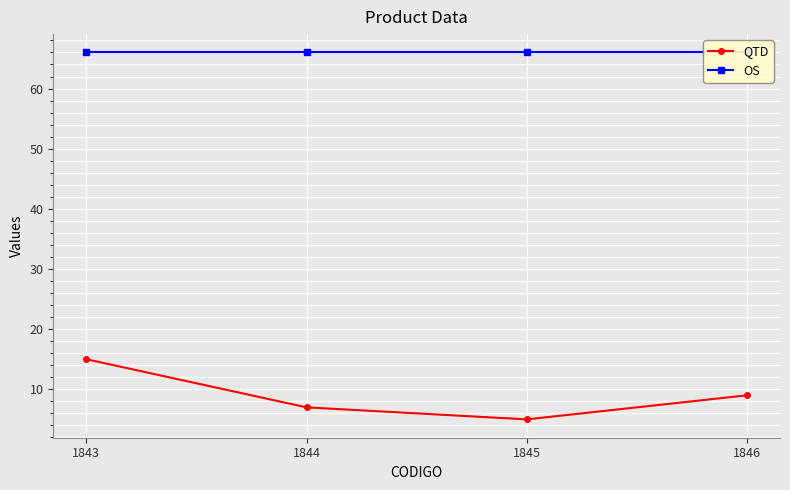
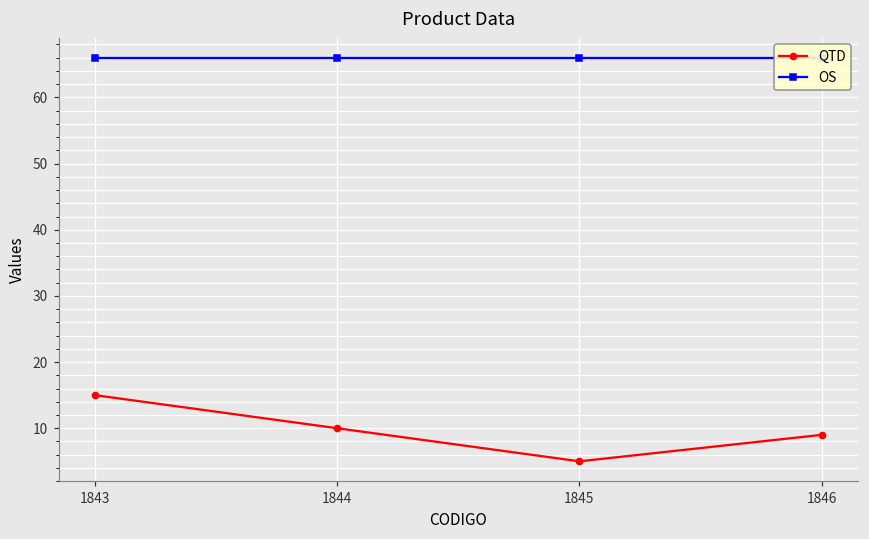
QTD, 1844: 7 -> 10
